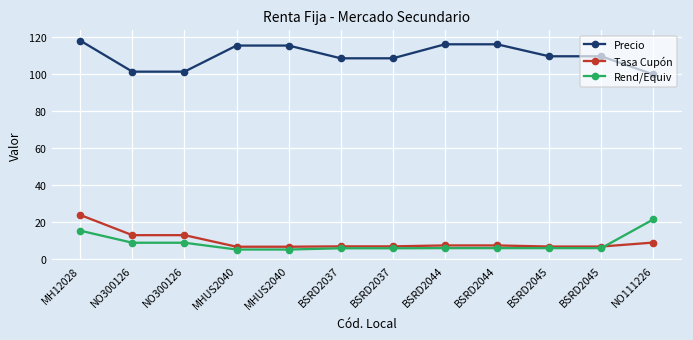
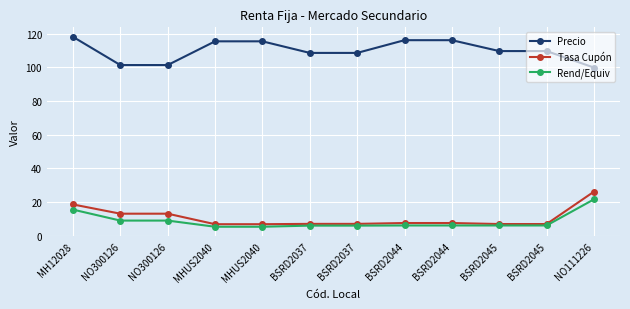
Tasa Cupón, MH12028: 24 -> 19
Tasa Cupón, NO111226: 9 -> 26
